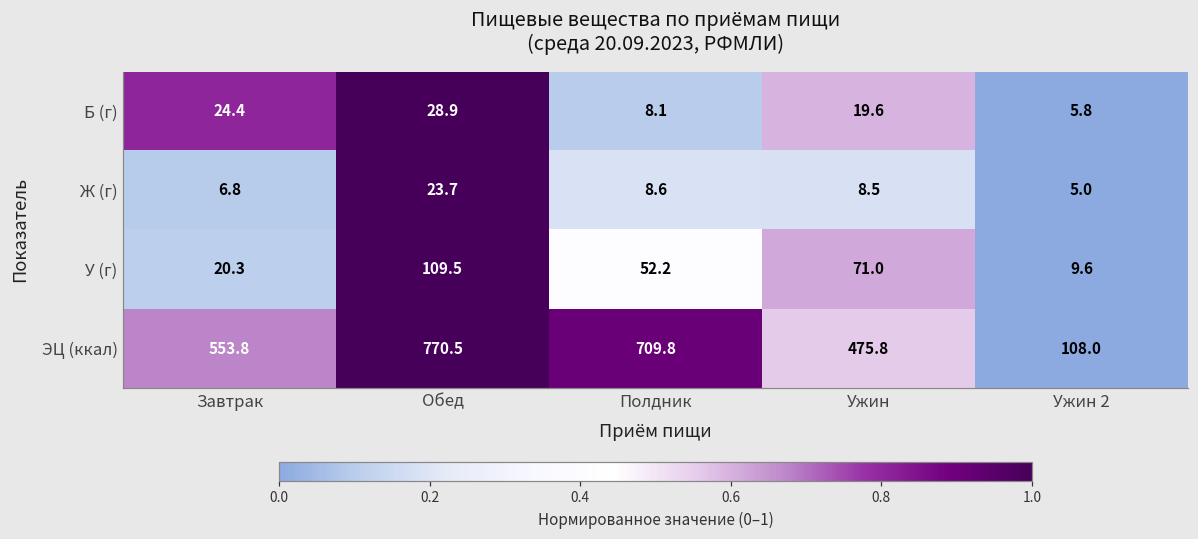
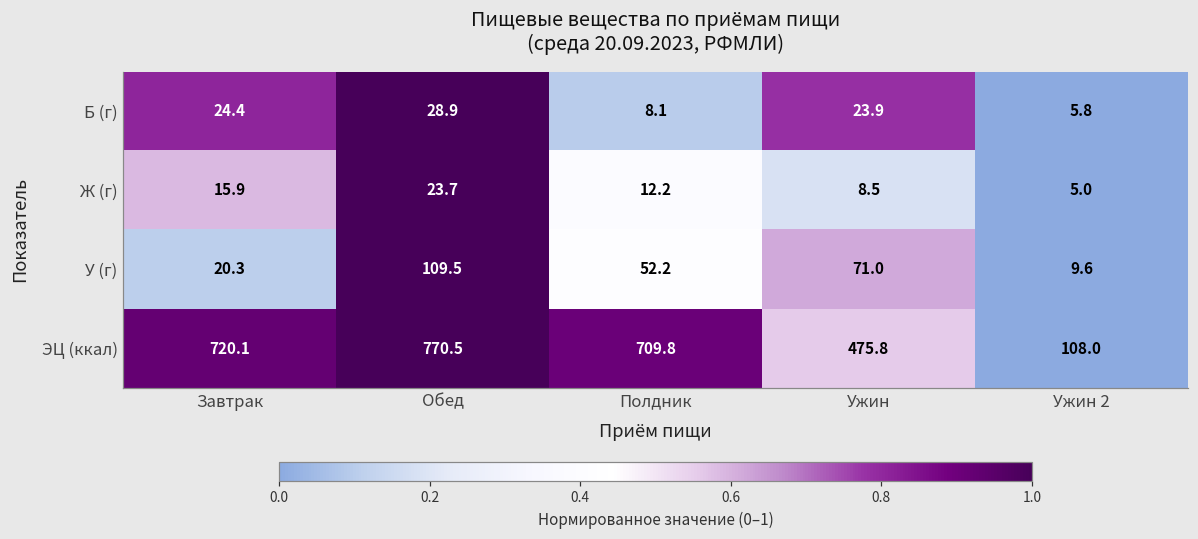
Б (г), Ужин: 19.6 -> 23.9
Ж (г), Завтрак: 6.8 -> 15.9
Ж (г), Полдник: 8.6 -> 12.2
ЭЦ (ккал), Завтрак: 553.8 -> 720.1
